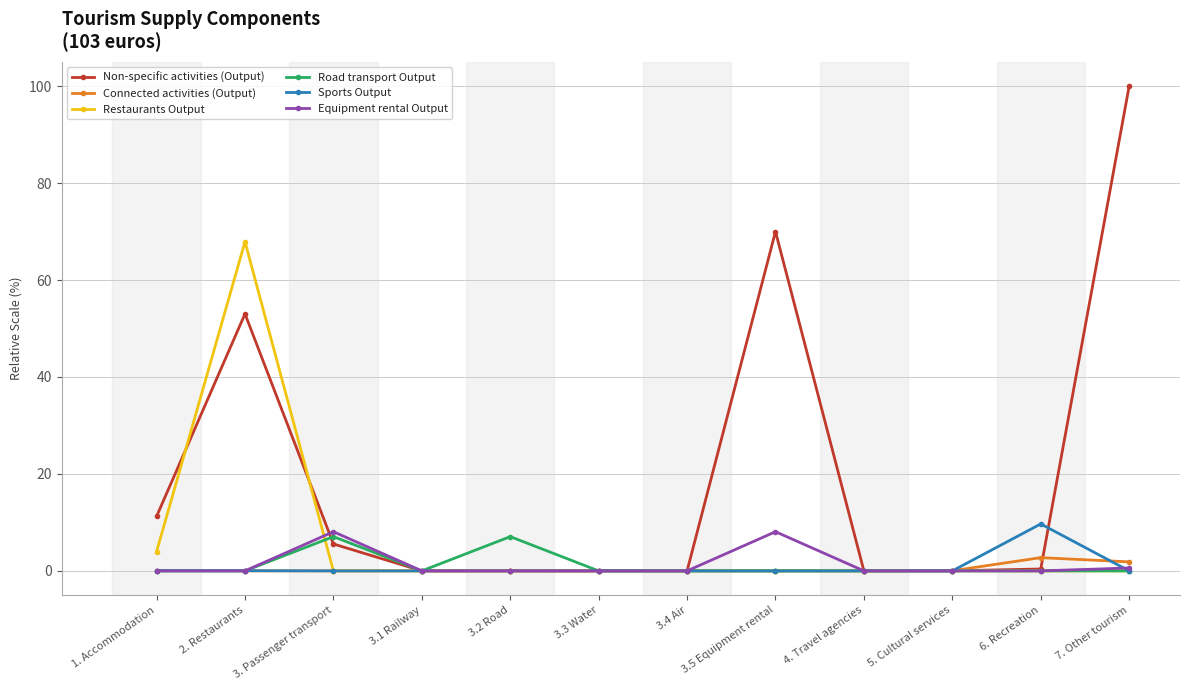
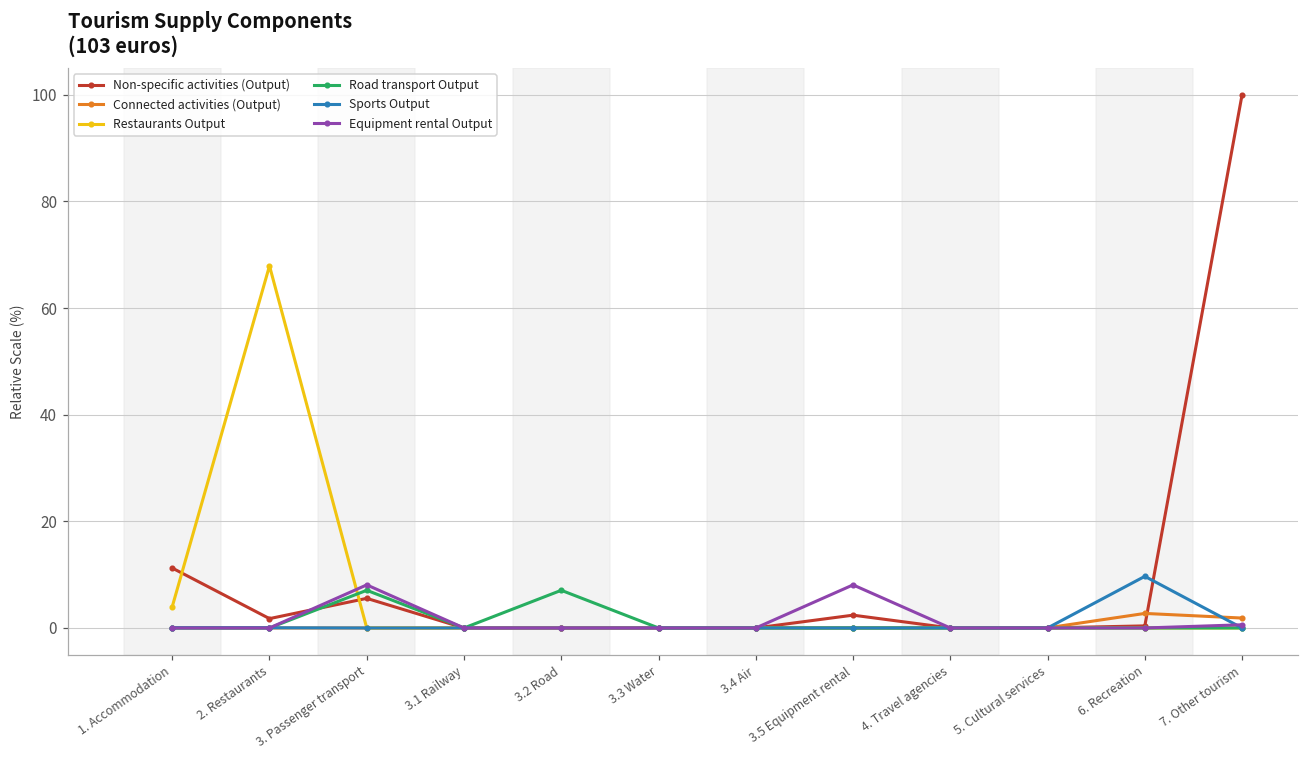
Non-specific activities (Output), 2. Restaurants: 53 -> 2
Non-specific activities (Output), 3.5 Equipment rental: 70 -> 2
